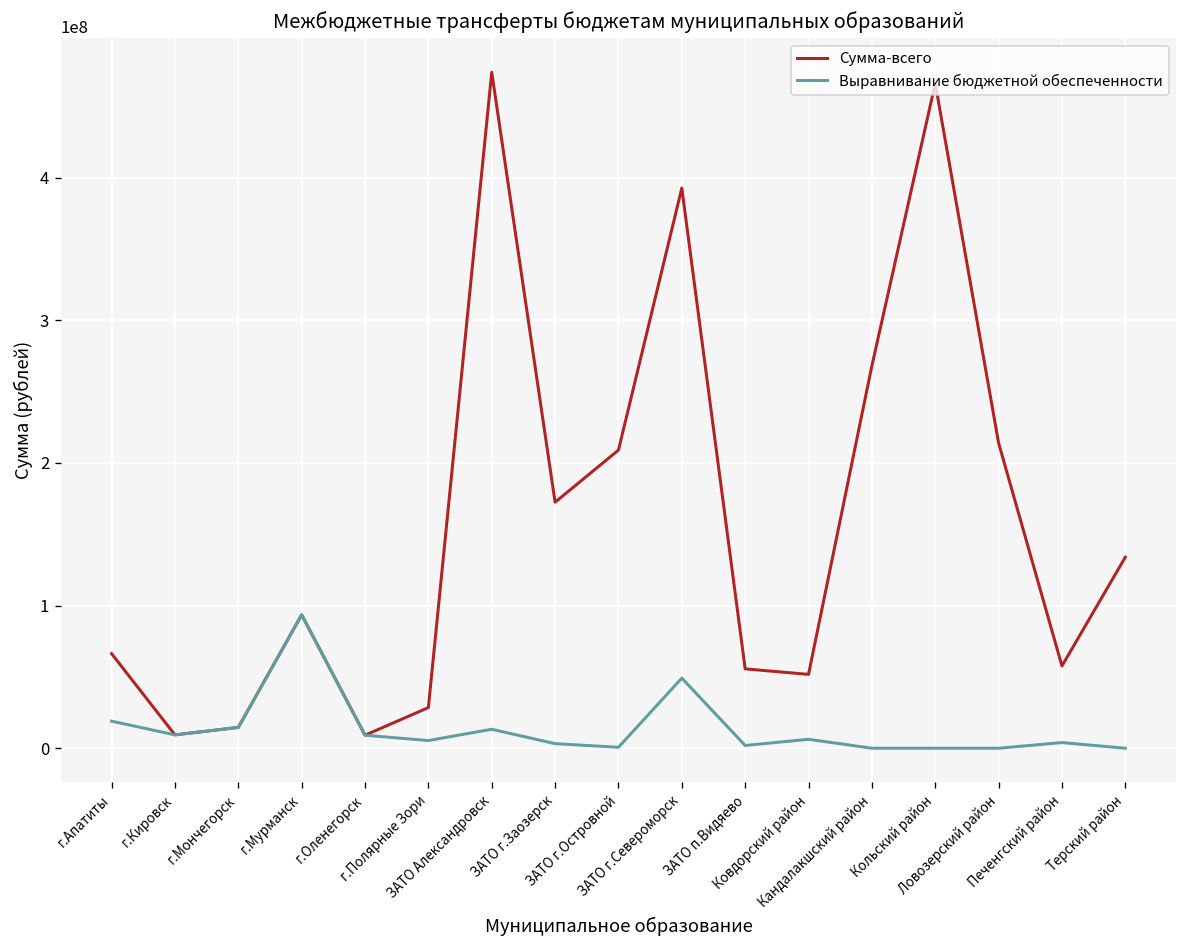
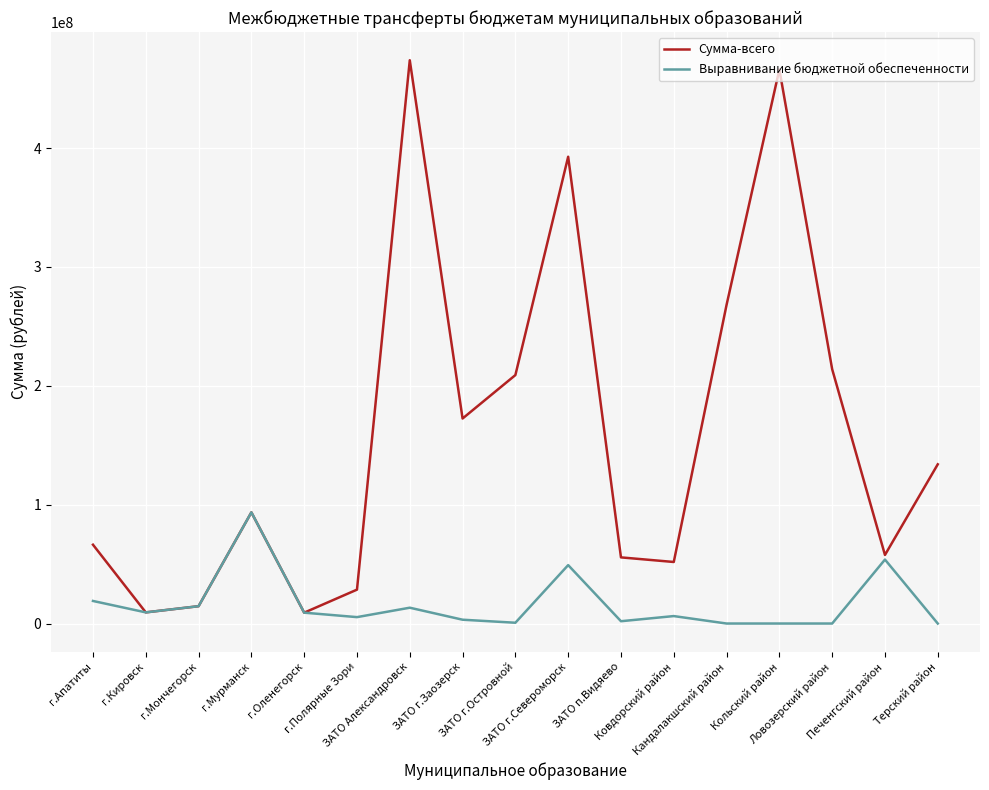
Выравнивание бюджетной обеспеченности, Печенгский район: 4000000 -> 54000000
